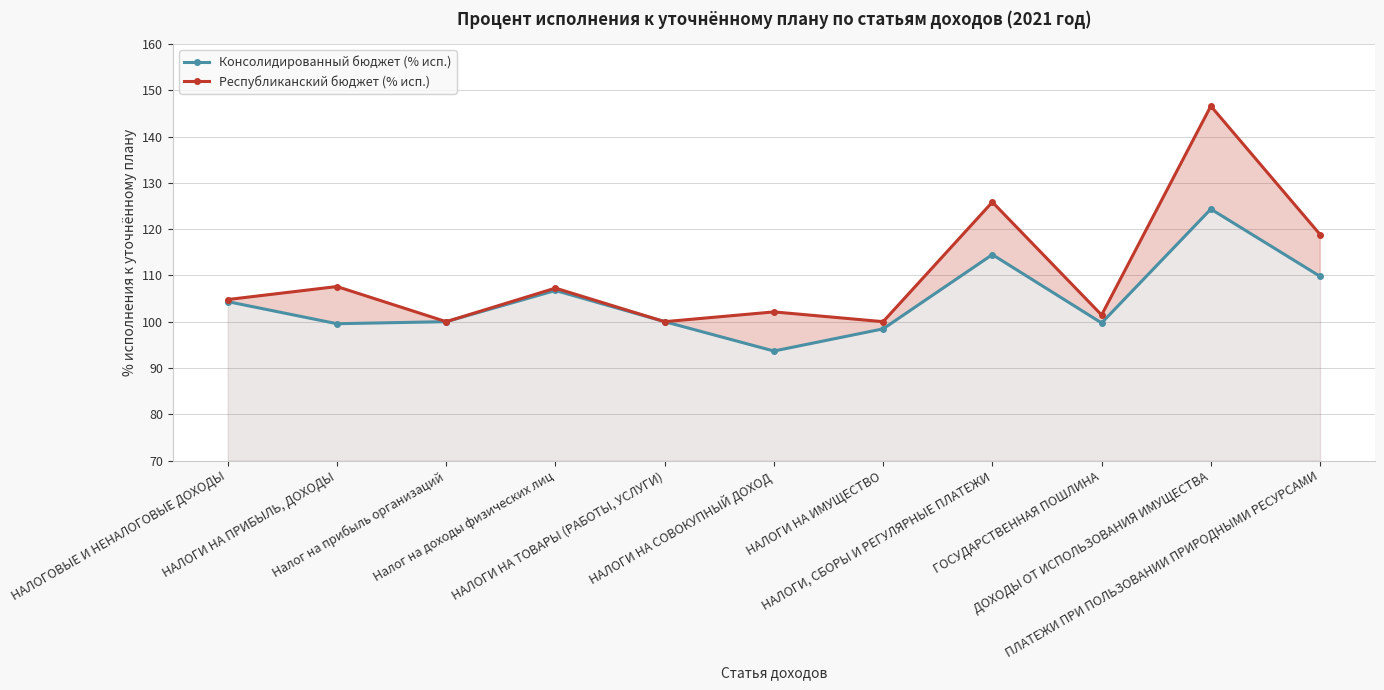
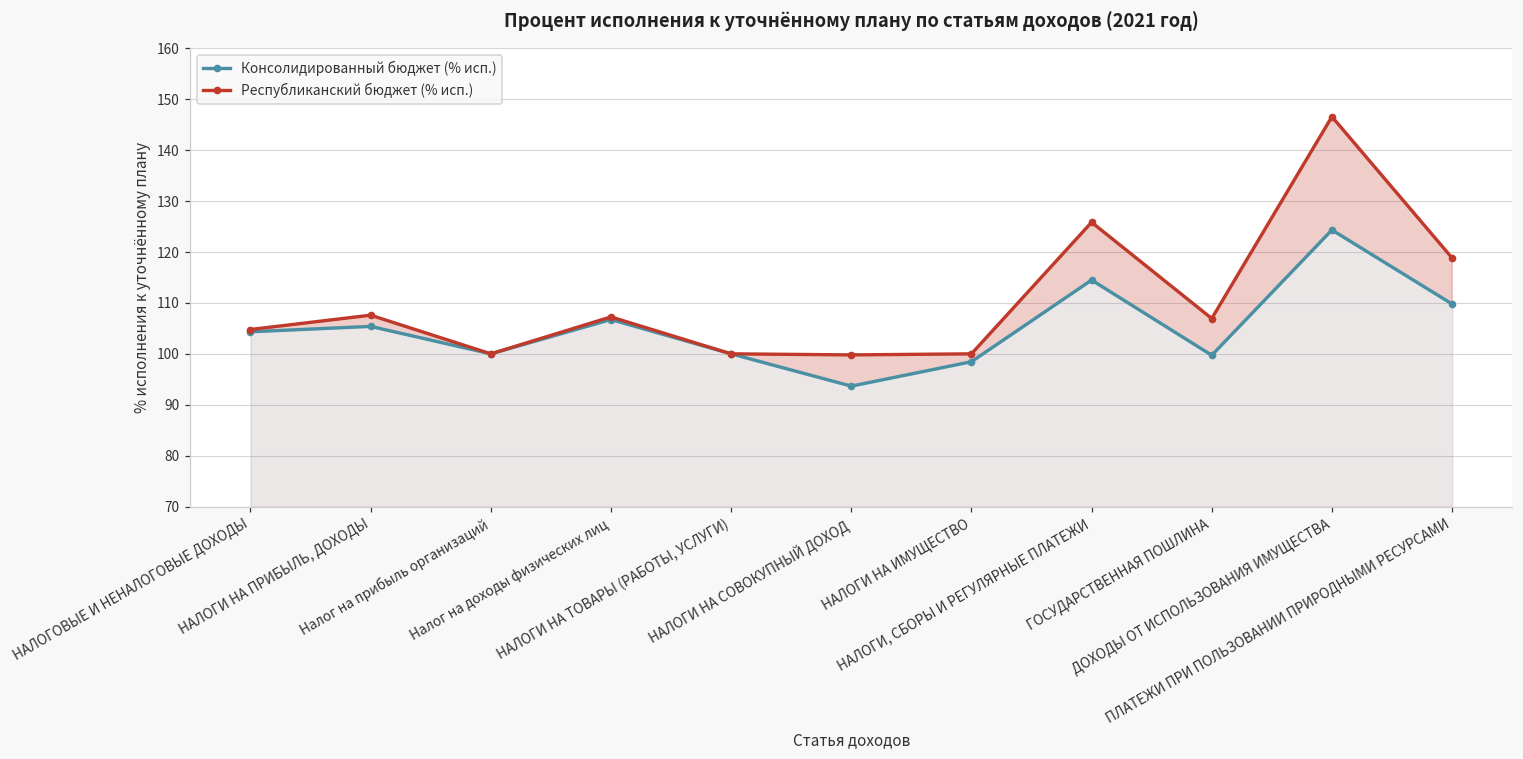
Консолидированный бюджет (% исп.), НАЛОГИ НА ПРИБЫЛЬ, ДОХОДЫ: 100 -> 105
Республиканский бюджет (% исп.), НАЛОГИ НА СОВОКУПНЫЙ ДОХОД: 102 -> 100
Республиканский бюджет (% исп.), ГОСУДАРСТВЕННАЯ ПОШЛИНА: 101 -> 107
